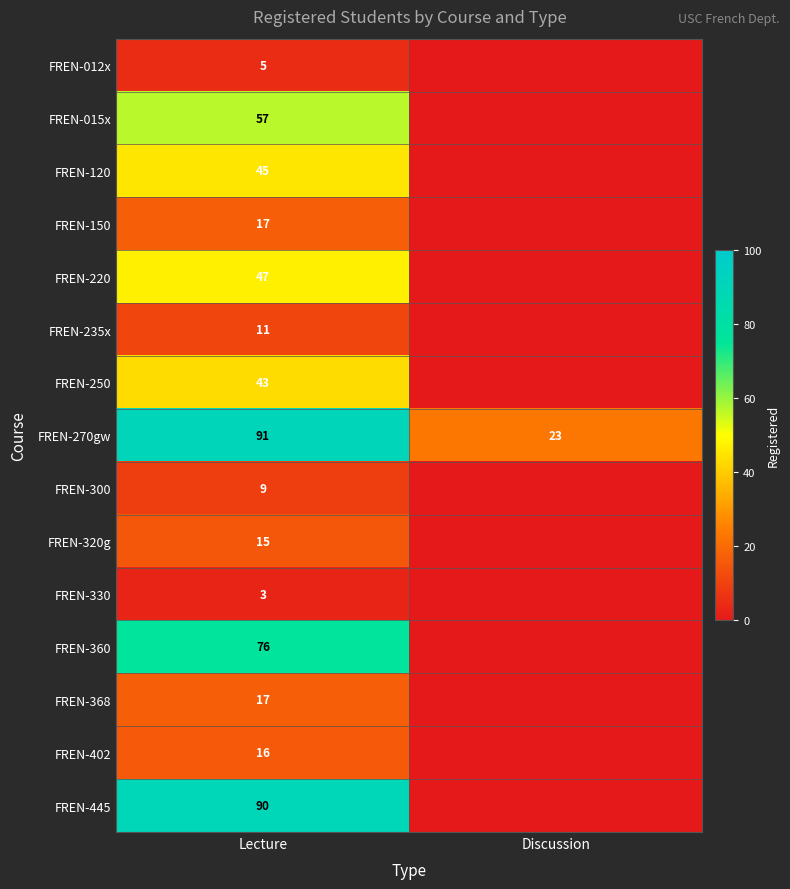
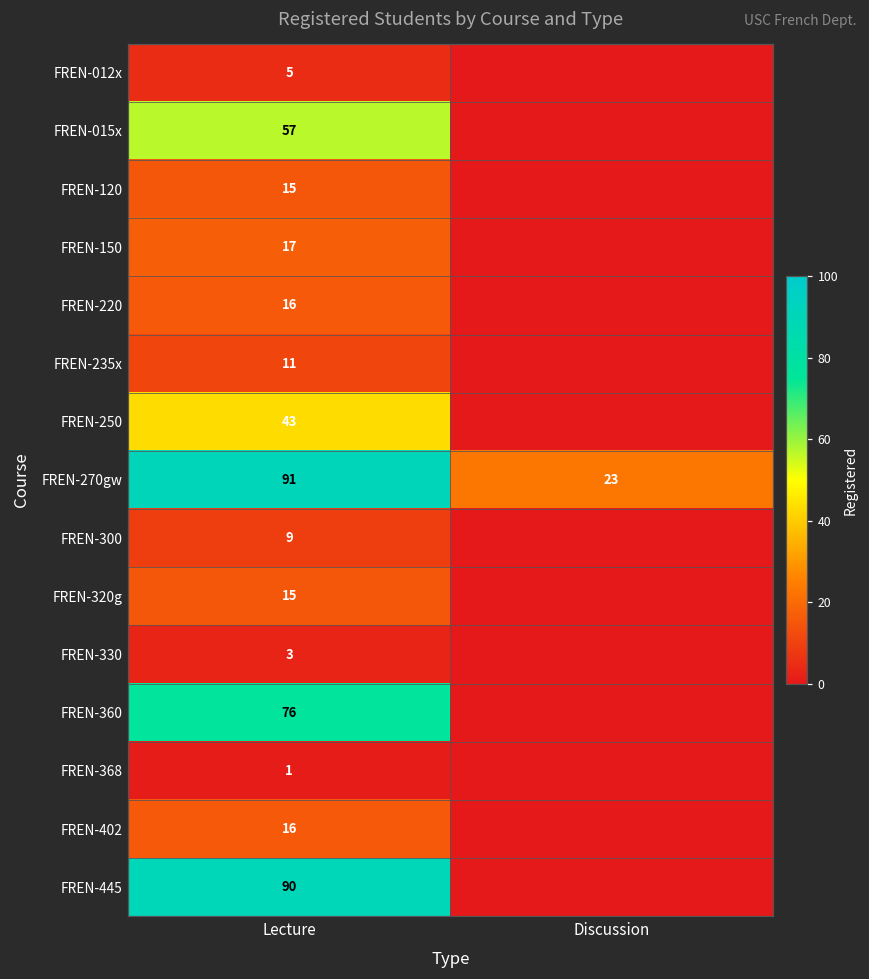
FREN-120, Lecture: 45 -> 15
FREN-220, Lecture: 47 -> 16
FREN-368, Lecture: 17 -> 1
